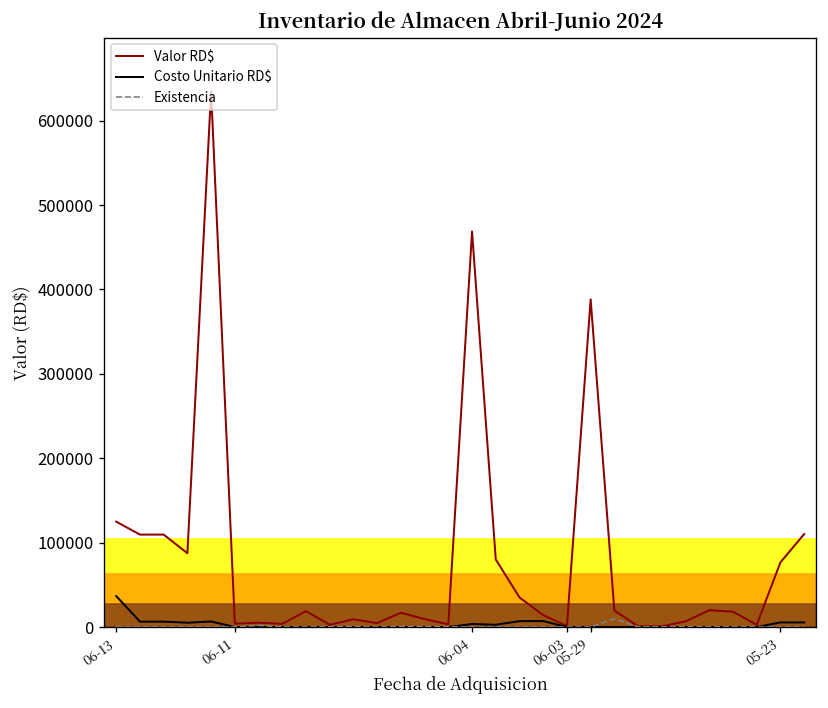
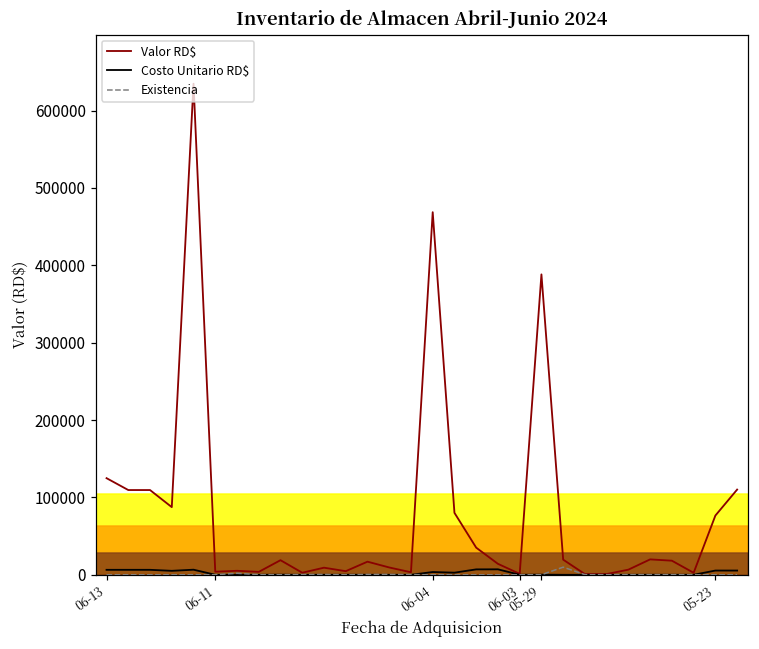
Costo Unitario RD$, 06-13: 40000 -> 10000
